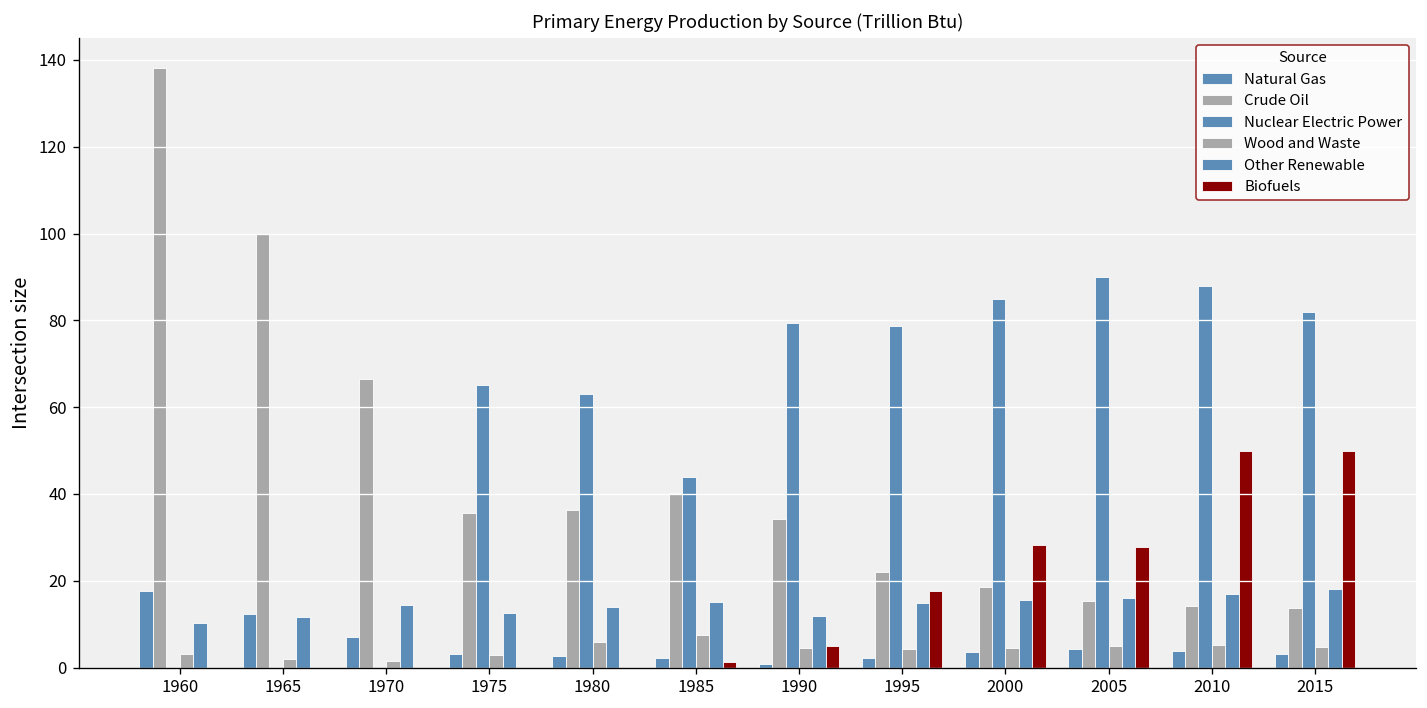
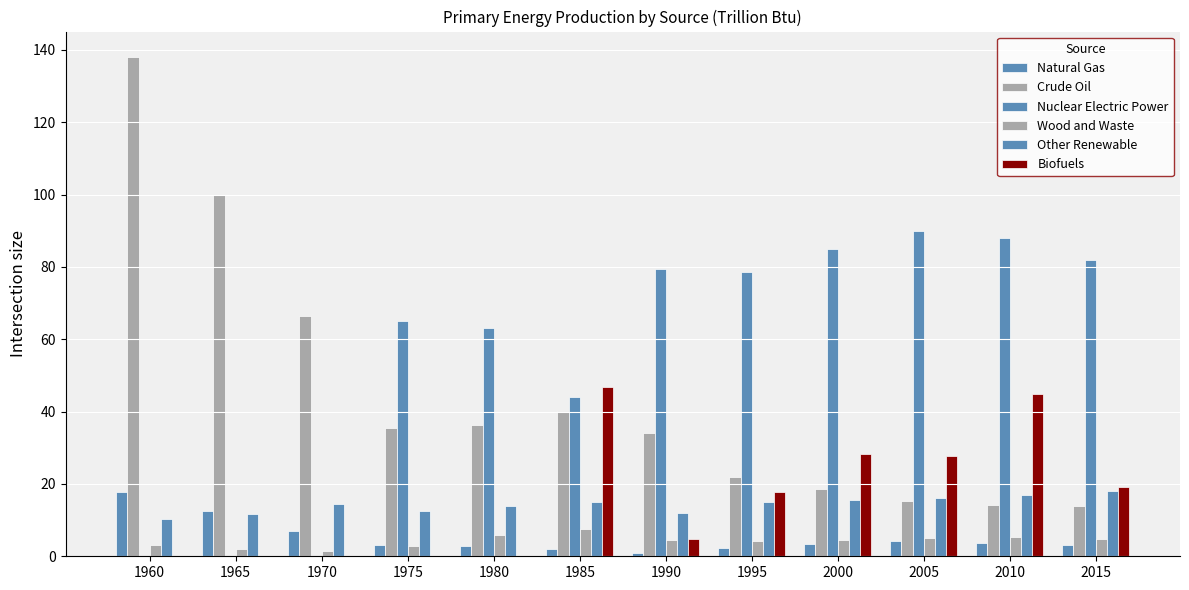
Biofuels, 1985: 1 -> 47
Biofuels, 2010: 50 -> 45
Biofuels, 2015: 50 -> 19
